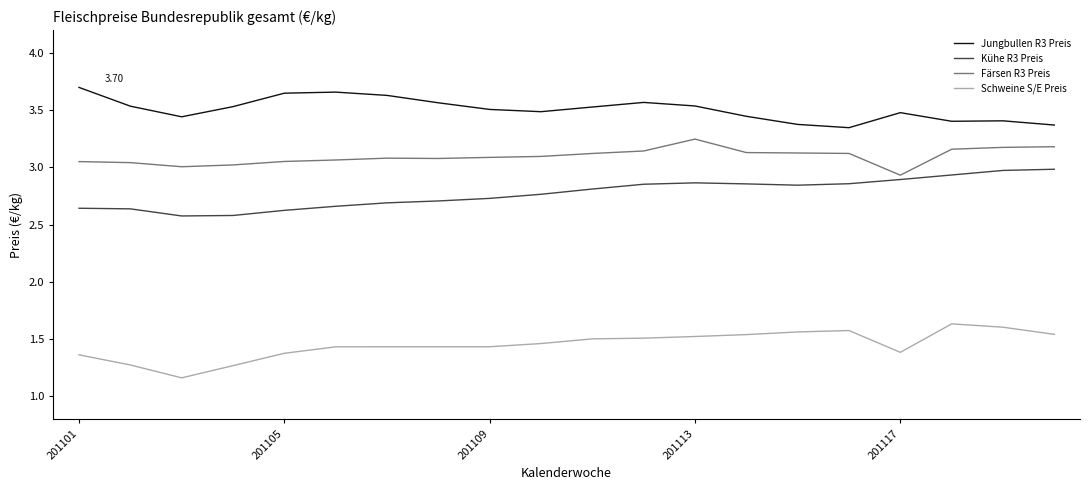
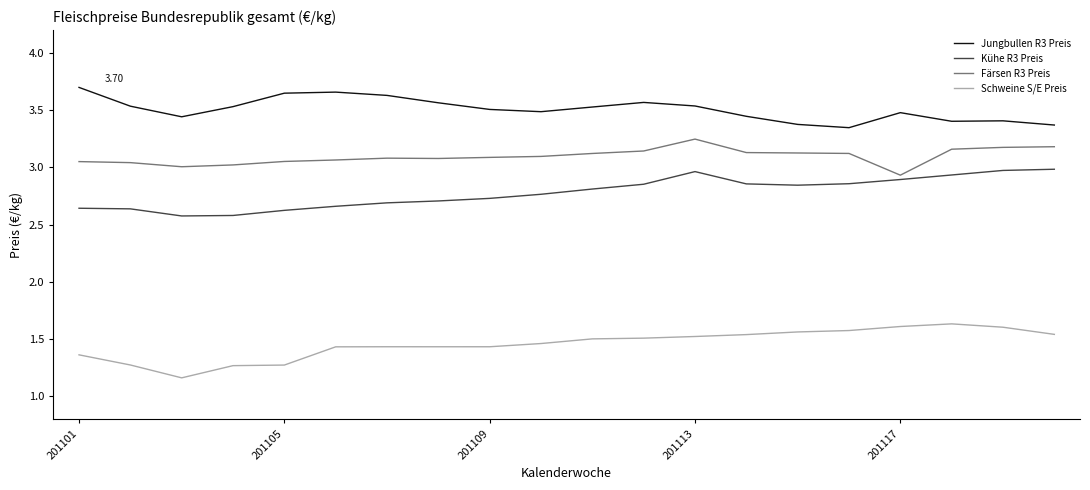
Schweine S/E Preis, 201105: 1.38 -> 1.27
Kühe R3 Preis, 201113: 2.87 -> 2.96
Schweine S/E Preis, 201117: 1.38 -> 1.61
